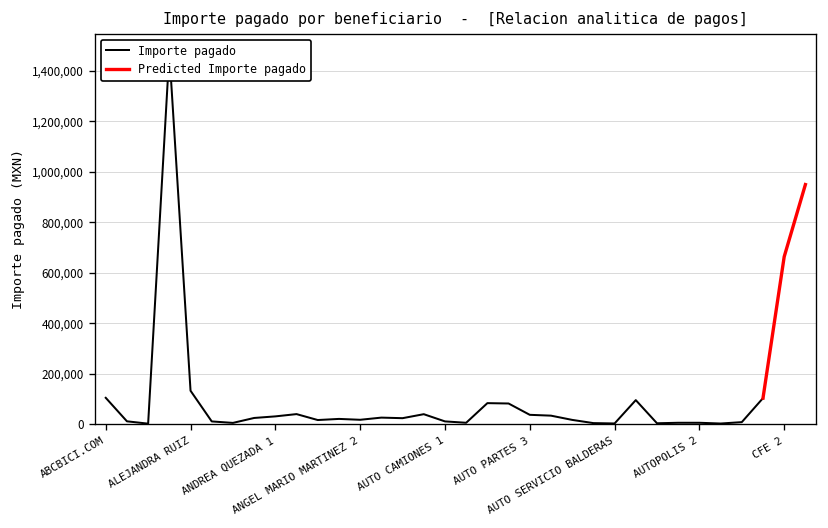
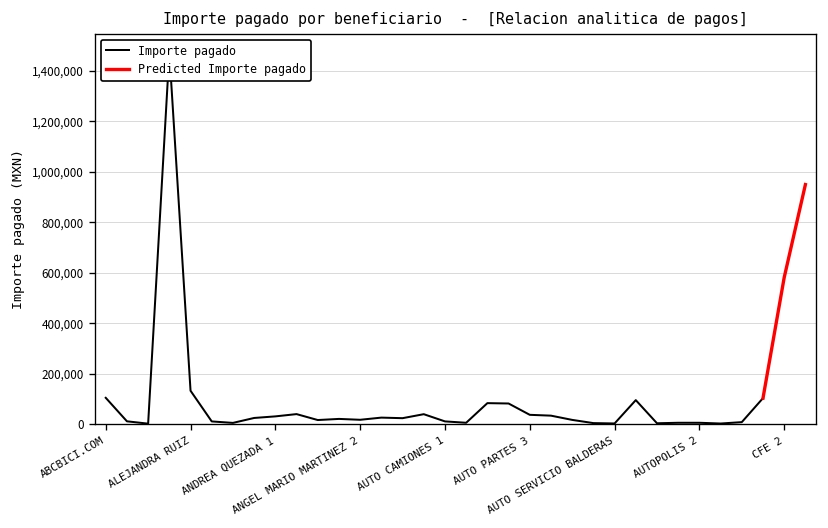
Predicted Importe pagado, CFE 2: 660,000 -> 580,000
